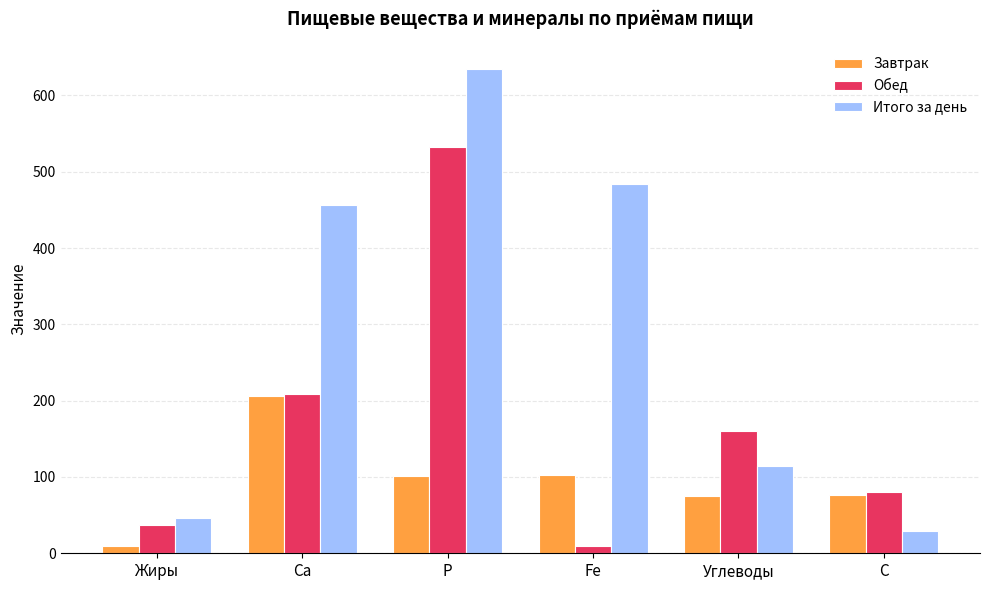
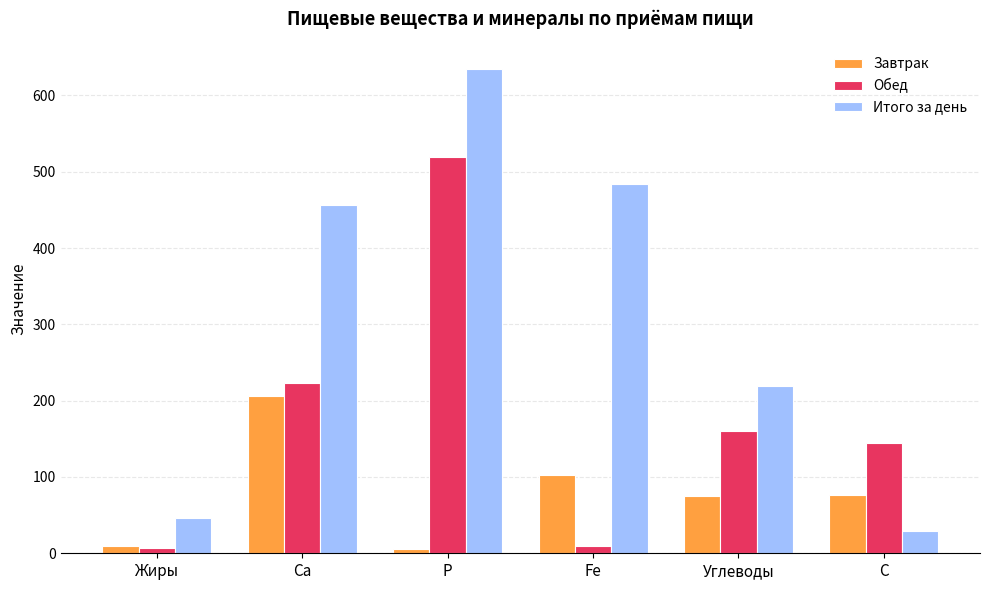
Обед, Жиры: 40 -> 10
Обед, Са: 210 -> 220
Завтрак, Р: 100 -> 10
Обед, Р: 530 -> 520
Итого за день, Углеводы: 110 -> 220
Обед, С: 80 -> 140
